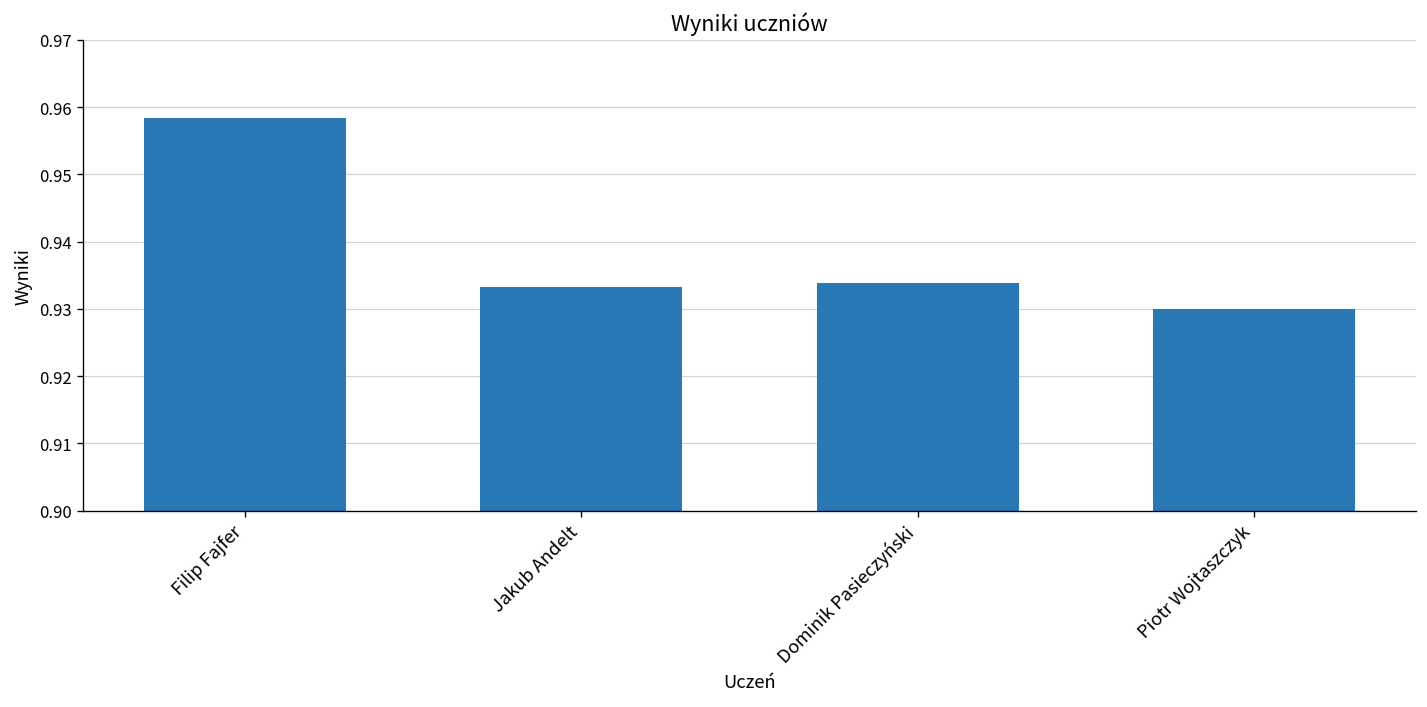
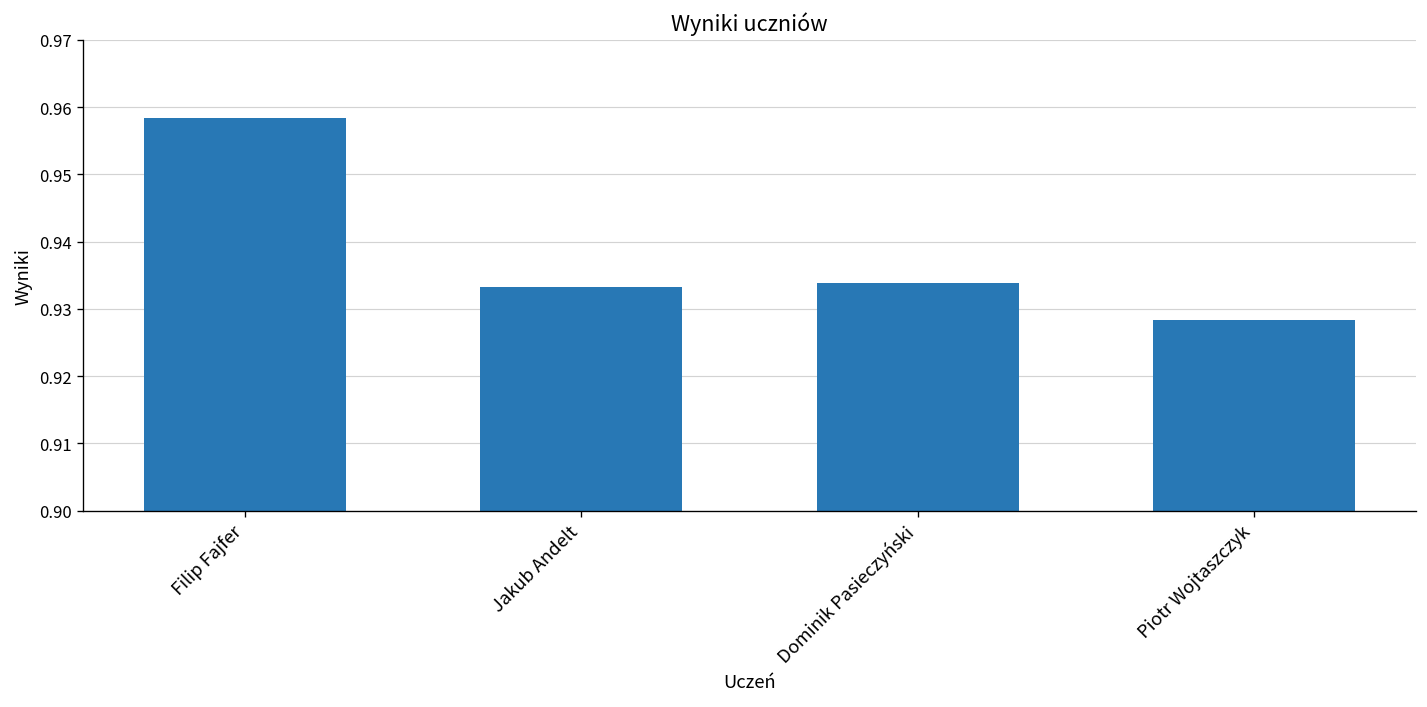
Piotr Wojtaszczyk: 0.930 -> 0.928
